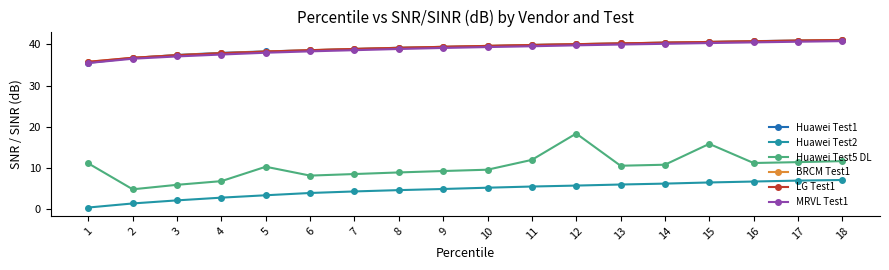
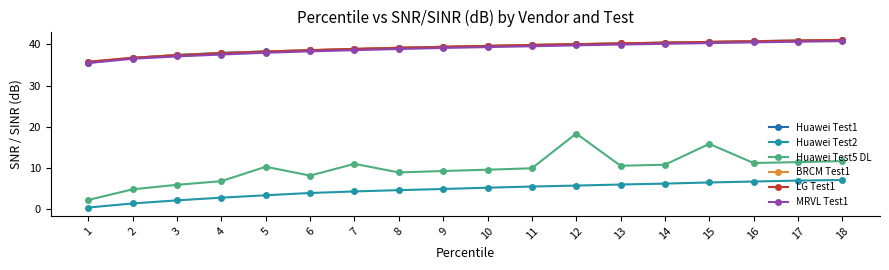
Huawei Test5 DL, 1: 11 -> 2
Huawei Test5 DL, 7: 8 -> 11
Huawei Test5 DL, 11: 12 -> 10
